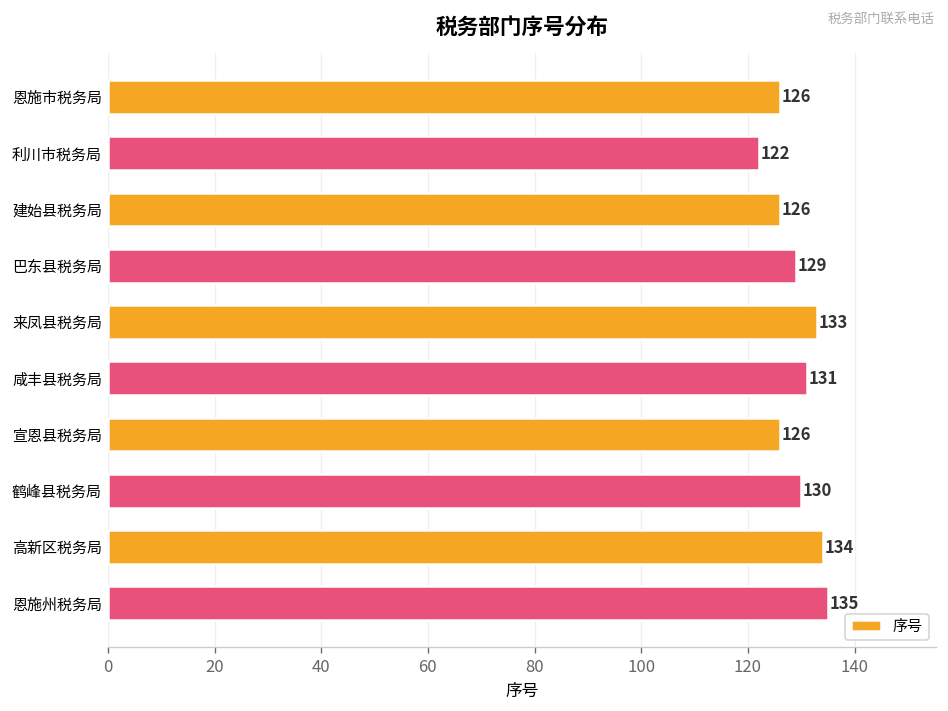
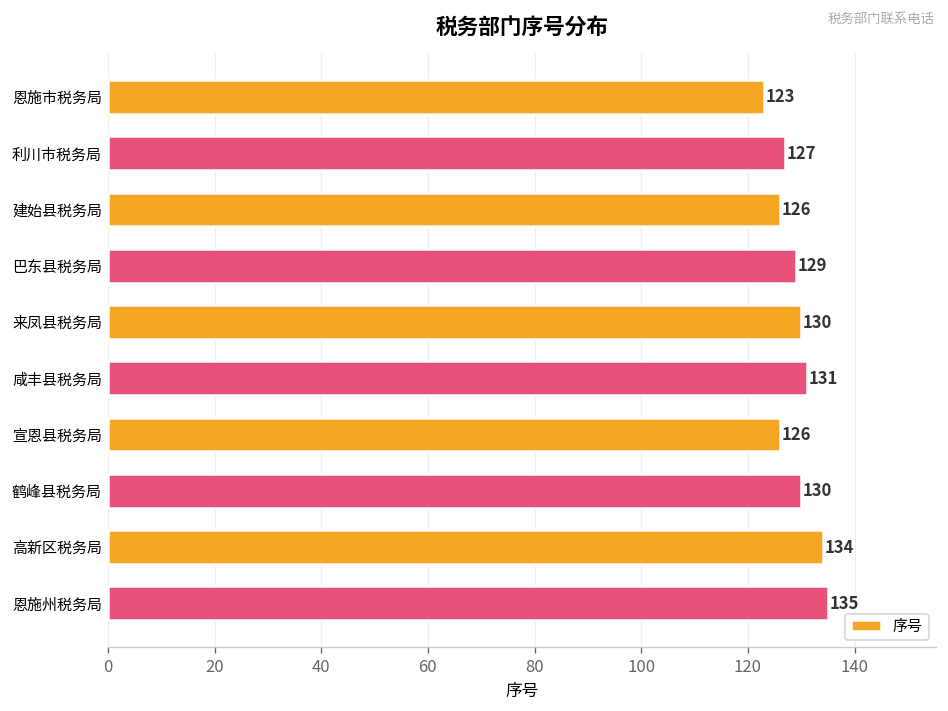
恩施市税务局: 126 -> 123
利川市税务局: 122 -> 127
来凤县税务局: 133 -> 130
